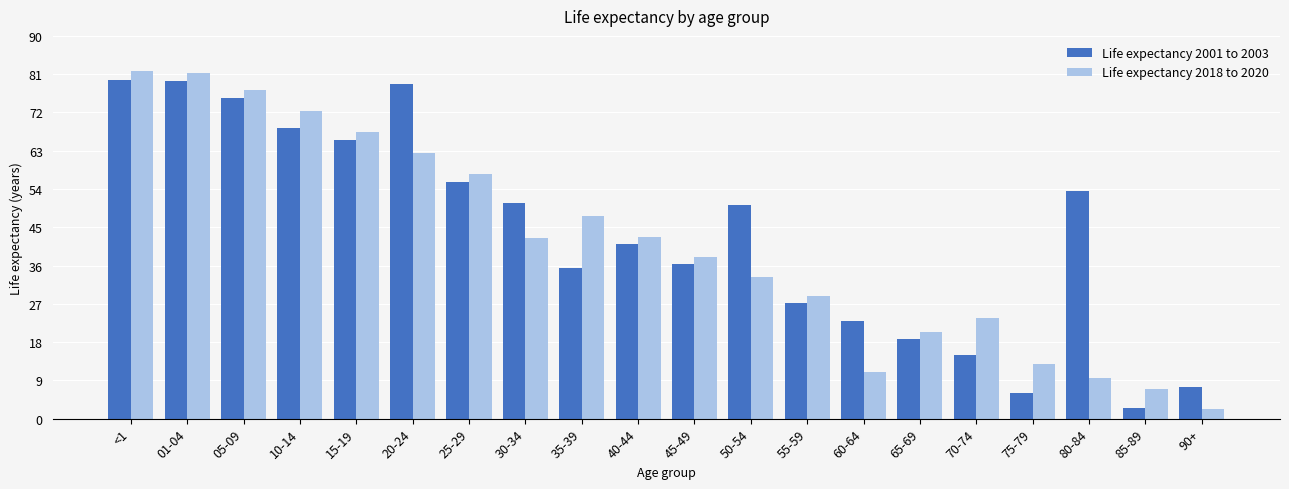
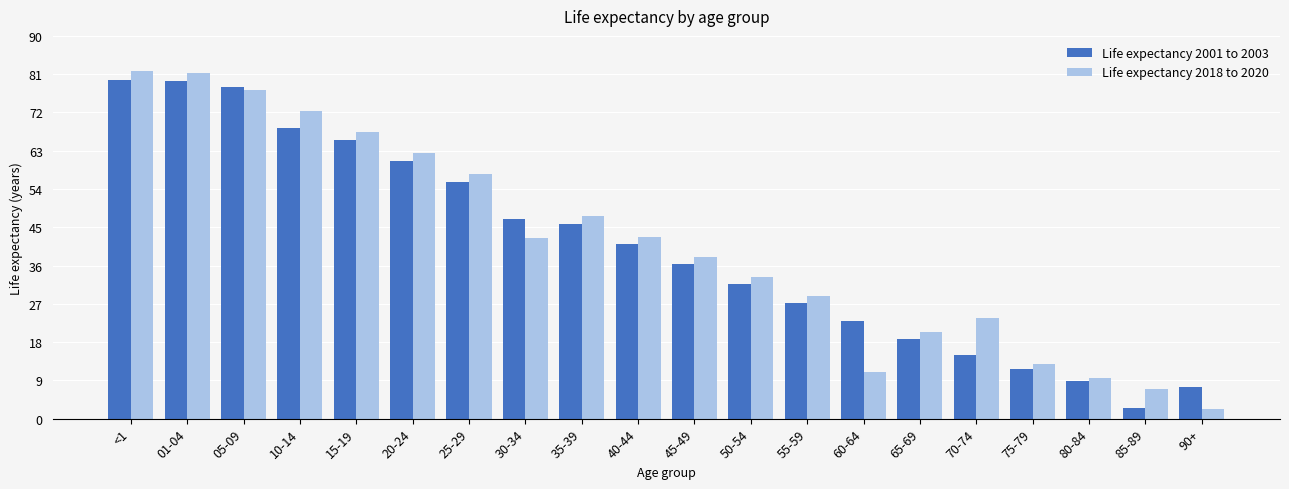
Life expectancy 2001 to 2003, 05-09: 75 -> 78
Life expectancy 2001 to 2003, 20-24: 79 -> 61
Life expectancy 2001 to 2003, 30-34: 51 -> 47
Life expectancy 2001 to 2003, 35-39: 35 -> 46
Life expectancy 2001 to 2003, 50-54: 50 -> 32
Life expectancy 2001 to 2003, 75-79: 6 -> 12
Life expectancy 2001 to 2003, 80-84: 54 -> 9
